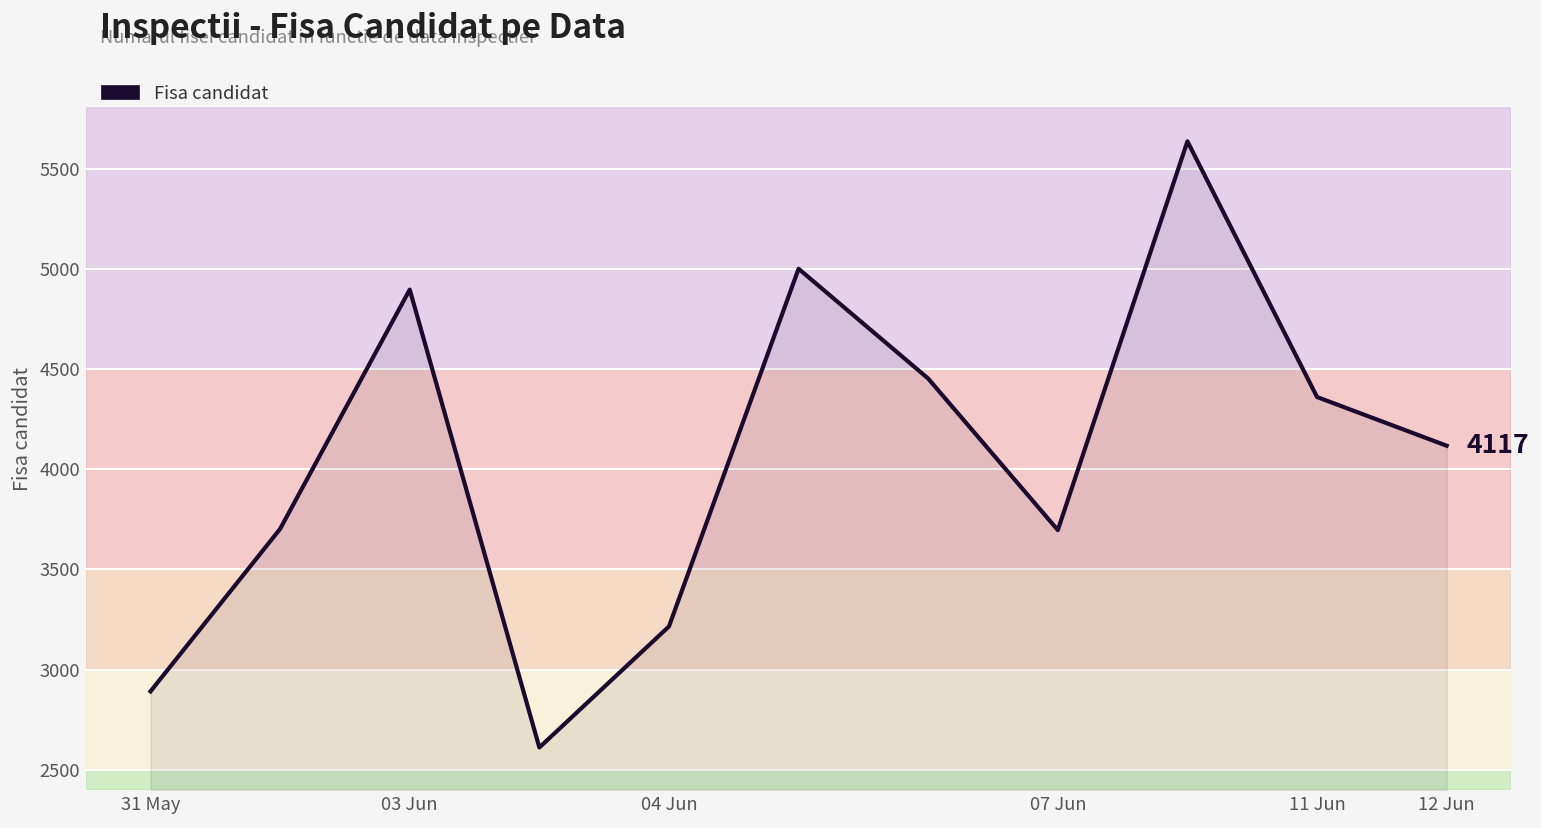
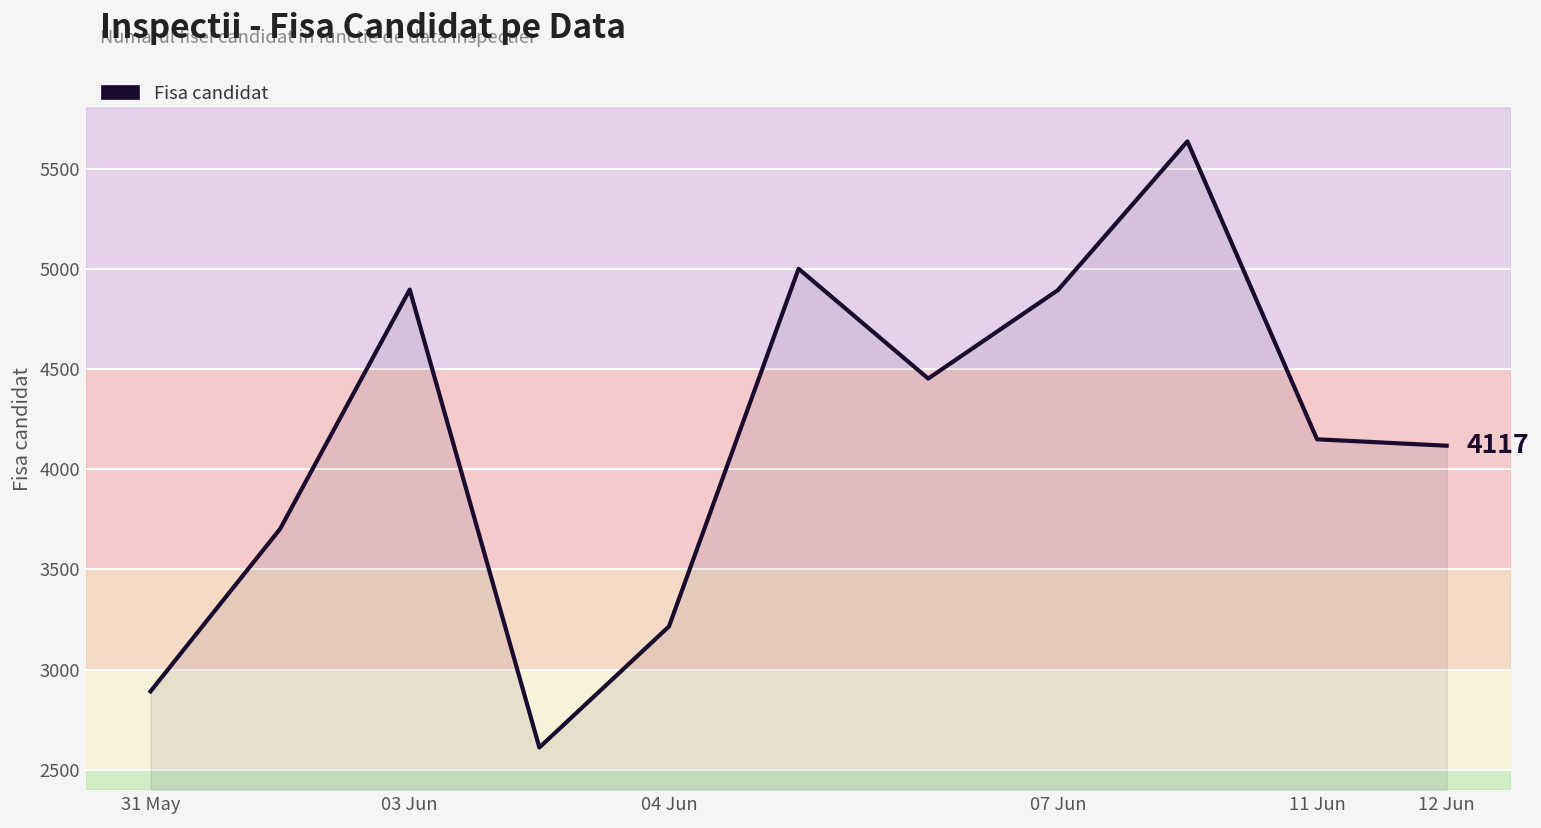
07 Jun: 3700 -> 4890
11 Jun: 4360 -> 4150
